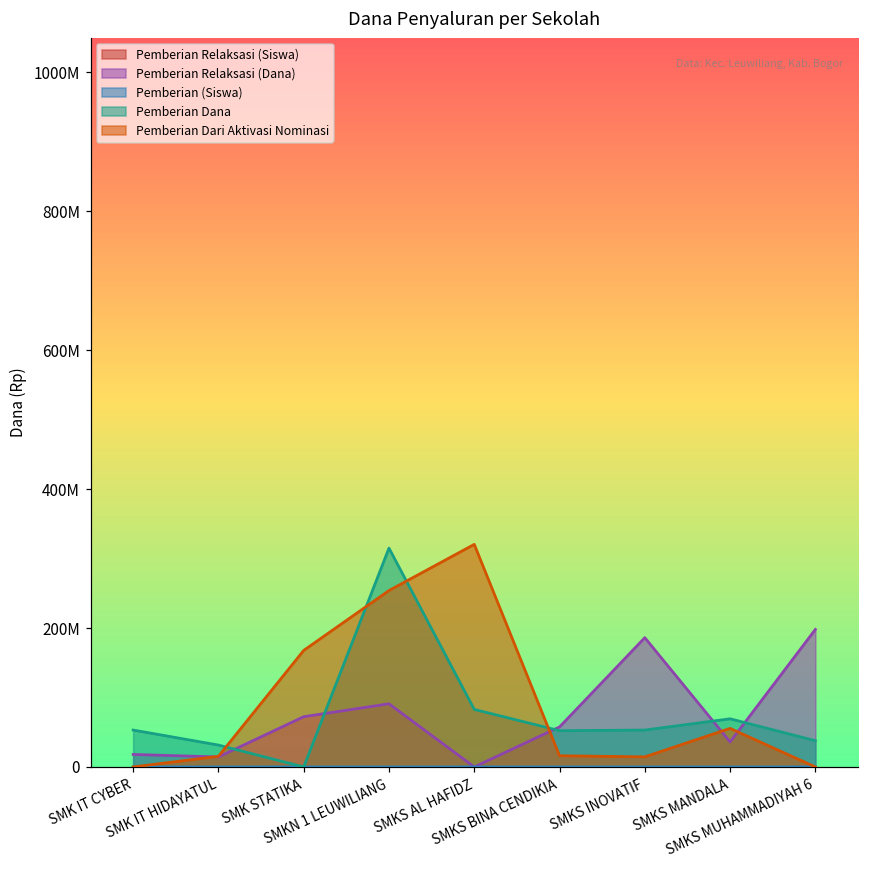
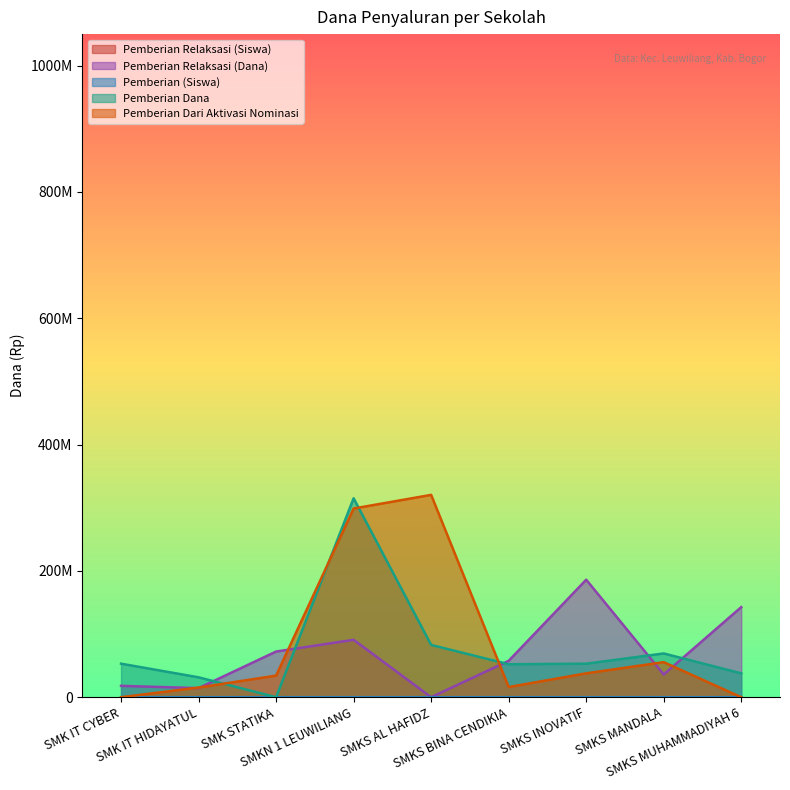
Pemberian Dari Aktivasi Nominasi, SMK STATIKA: 170000000 -> 30000000
Pemberian Dari Aktivasi Nominasi, SMKN 1 LEUWILIANG: 250000000 -> 300000000
Pemberian Dari Aktivasi Nominasi, SMKS INOVATIF: 10000000 -> 40000000
Pemberian Relaksasi (Dana), SMKS MUHAMMADIYAH 6: 200000000 -> 140000000
